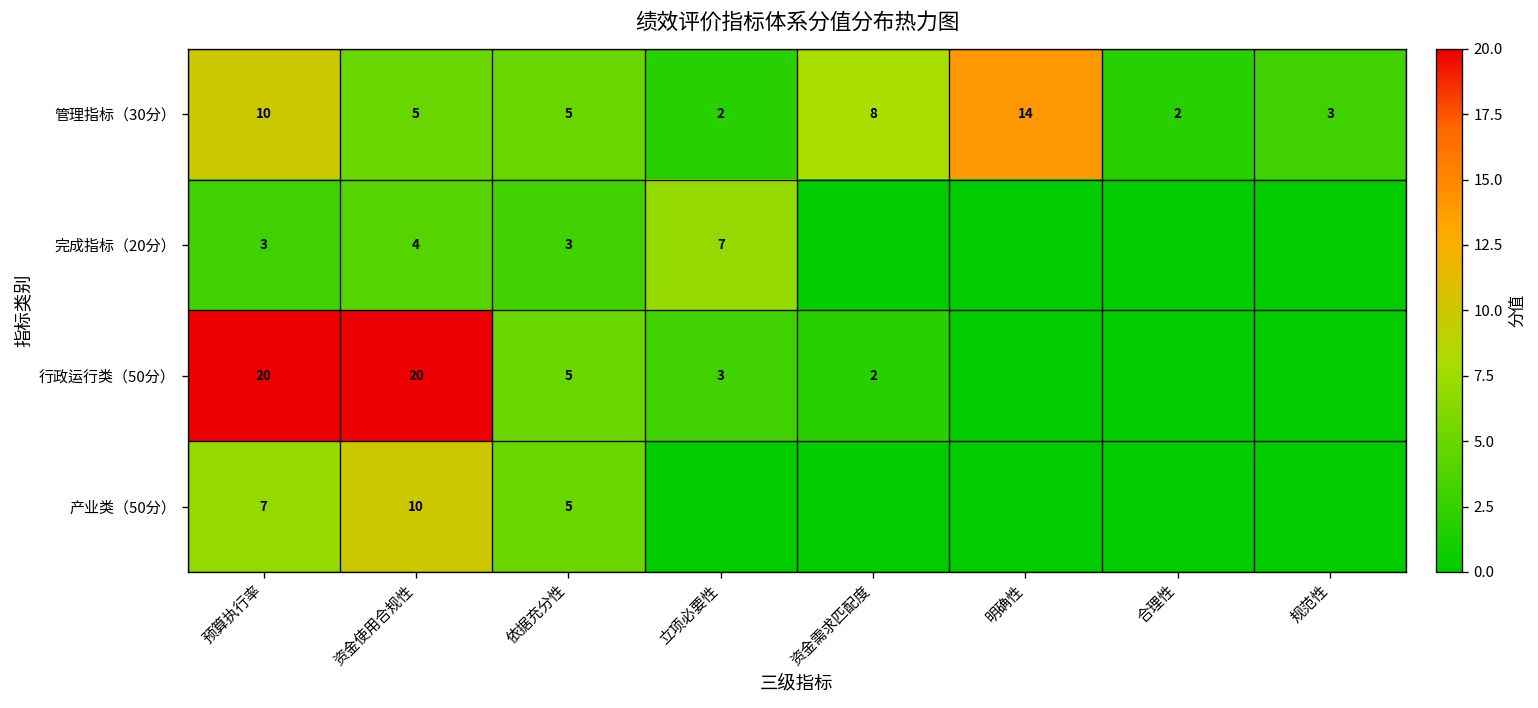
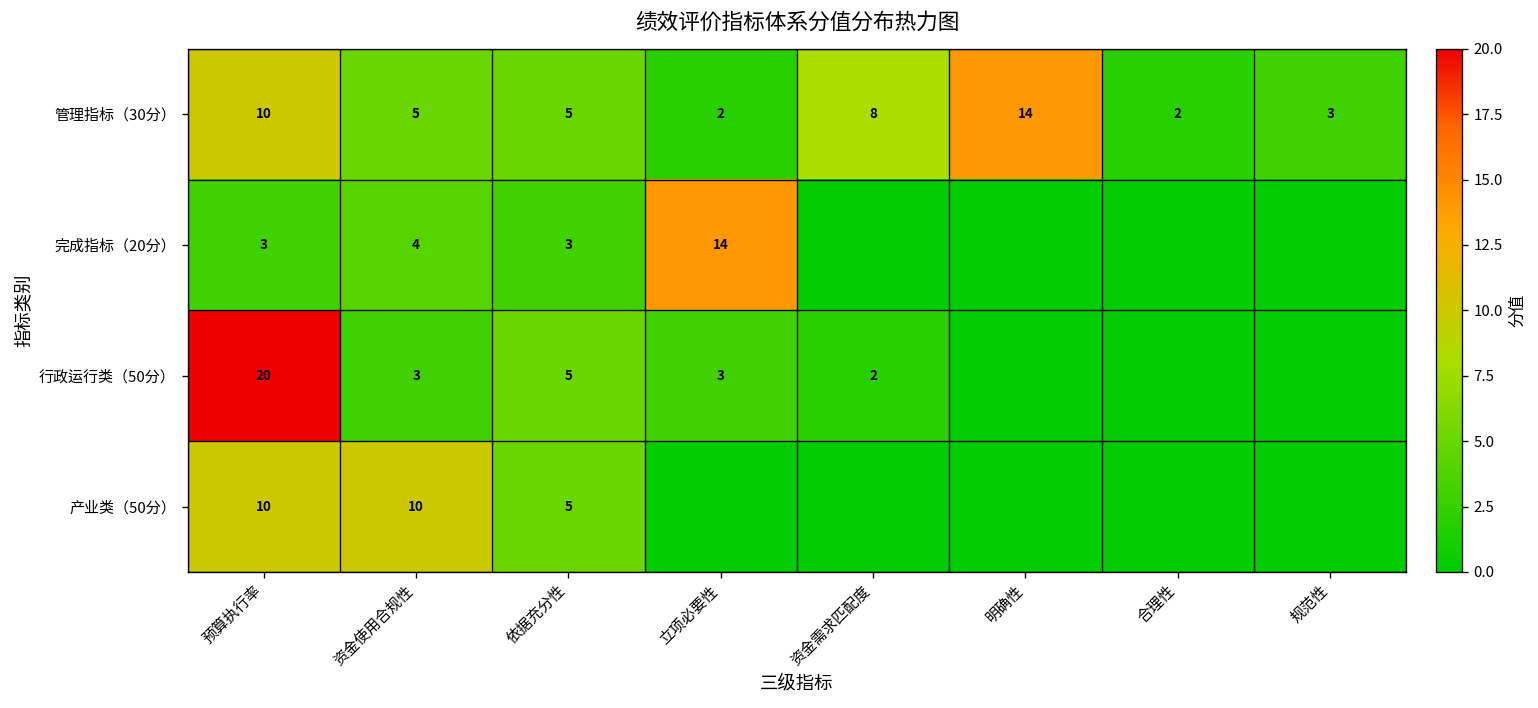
完成指标（20分）, 立项必要性: 7 -> 14
行政运行类（50分）, 资金使用合规性: 20 -> 3
产业类（50分）, 预算执行率: 7 -> 10
